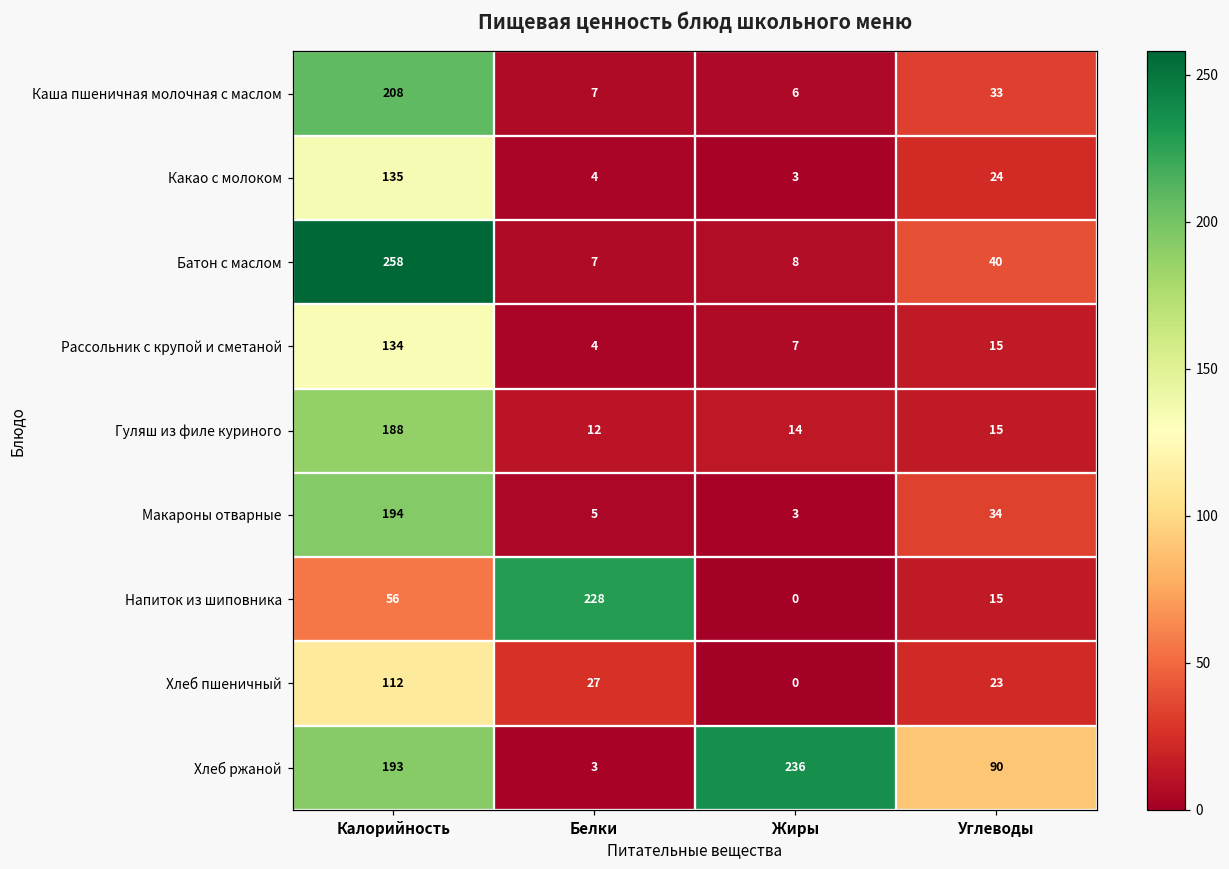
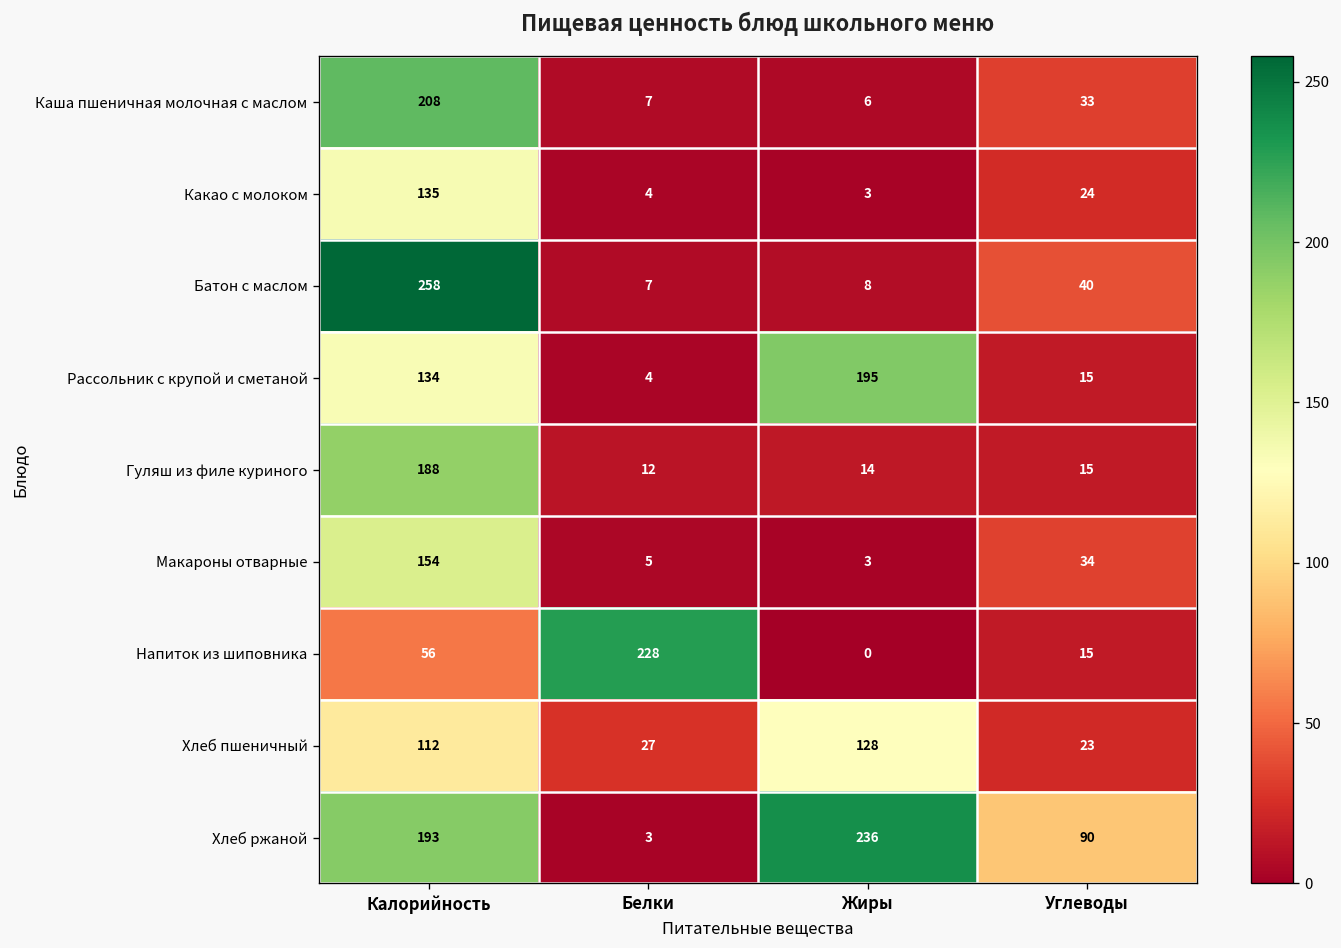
Рассольник с крупой и сметаной, Жиры: 7 -> 195
Макароны отварные, Калорийность: 194 -> 154
Хлеб пшеничный, Жиры: 0 -> 128
